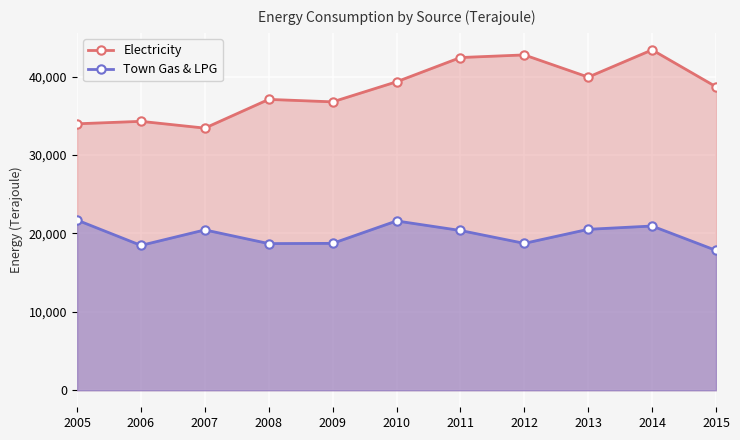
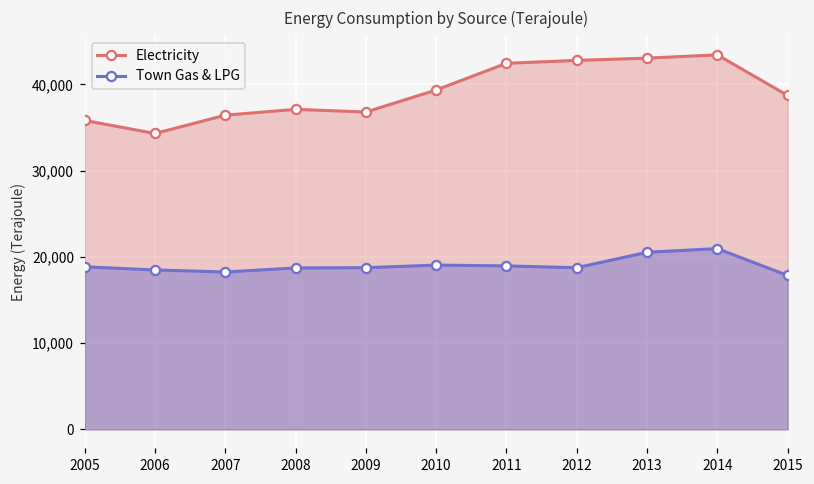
Electricity, 2005: 34,000 -> 36,000
Town Gas & LPG, 2005: 22,000 -> 19,000
Electricity, 2007: 33,000 -> 36,000
Town Gas & LPG, 2007: 20,000 -> 18,000
Town Gas & LPG, 2010: 22,000 -> 19,000
Town Gas & LPG, 2011: 20,000 -> 19,000
Electricity, 2013: 40,000 -> 43,000
